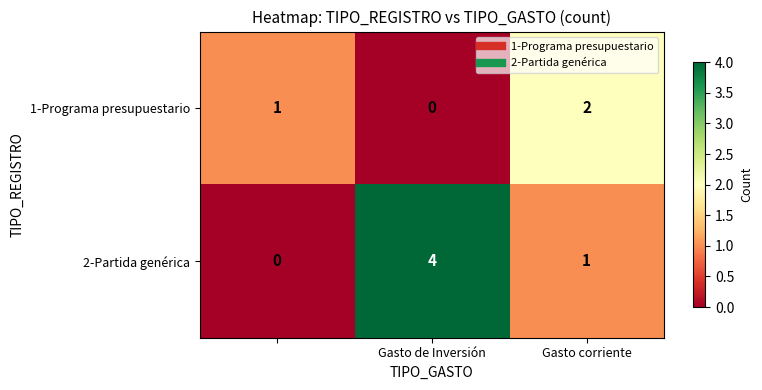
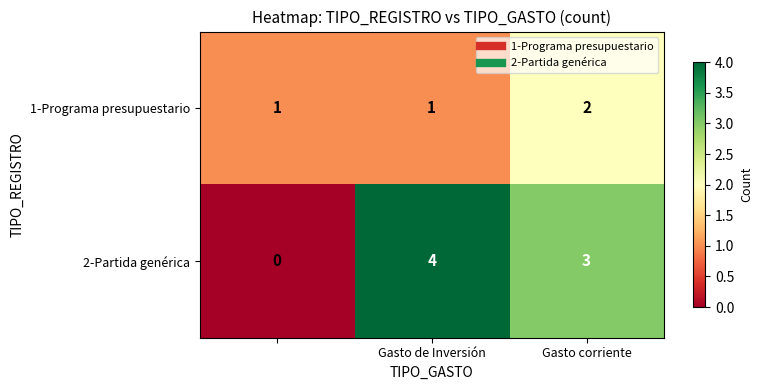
1-Programa presupuestario, Gasto de Inversión: 0 -> 1
2-Partida genérica, Gasto corriente: 1 -> 3
